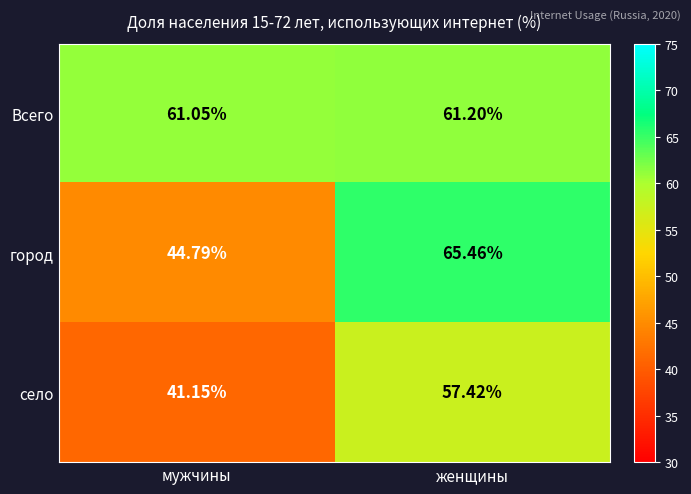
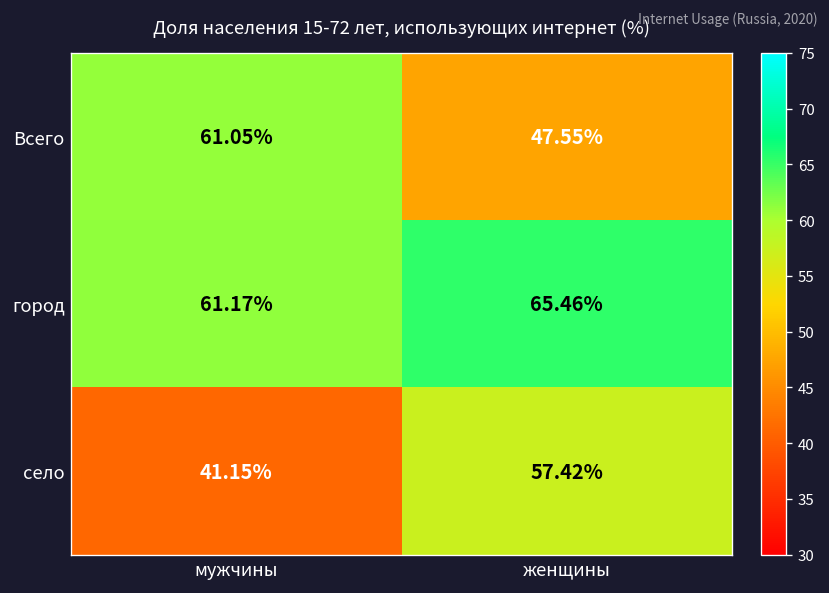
Всего, женщины: 61.20% -> 47.55%
город, мужчины: 44.79% -> 61.17%
